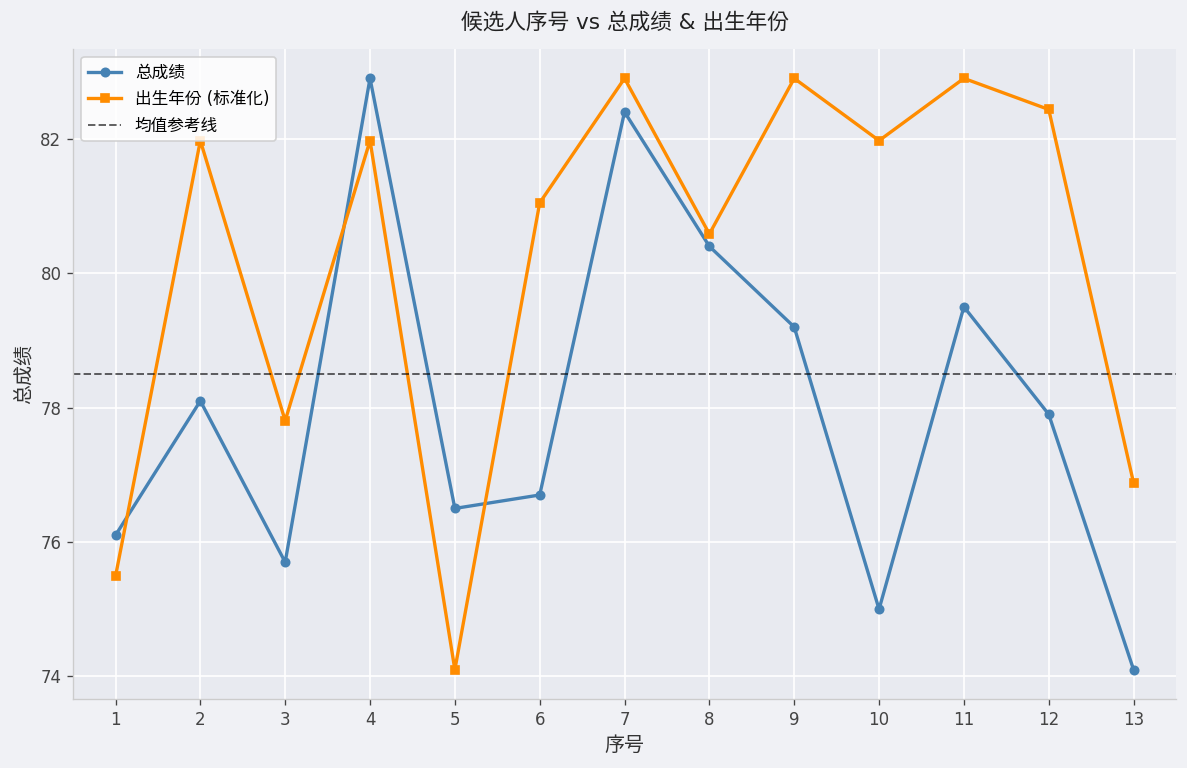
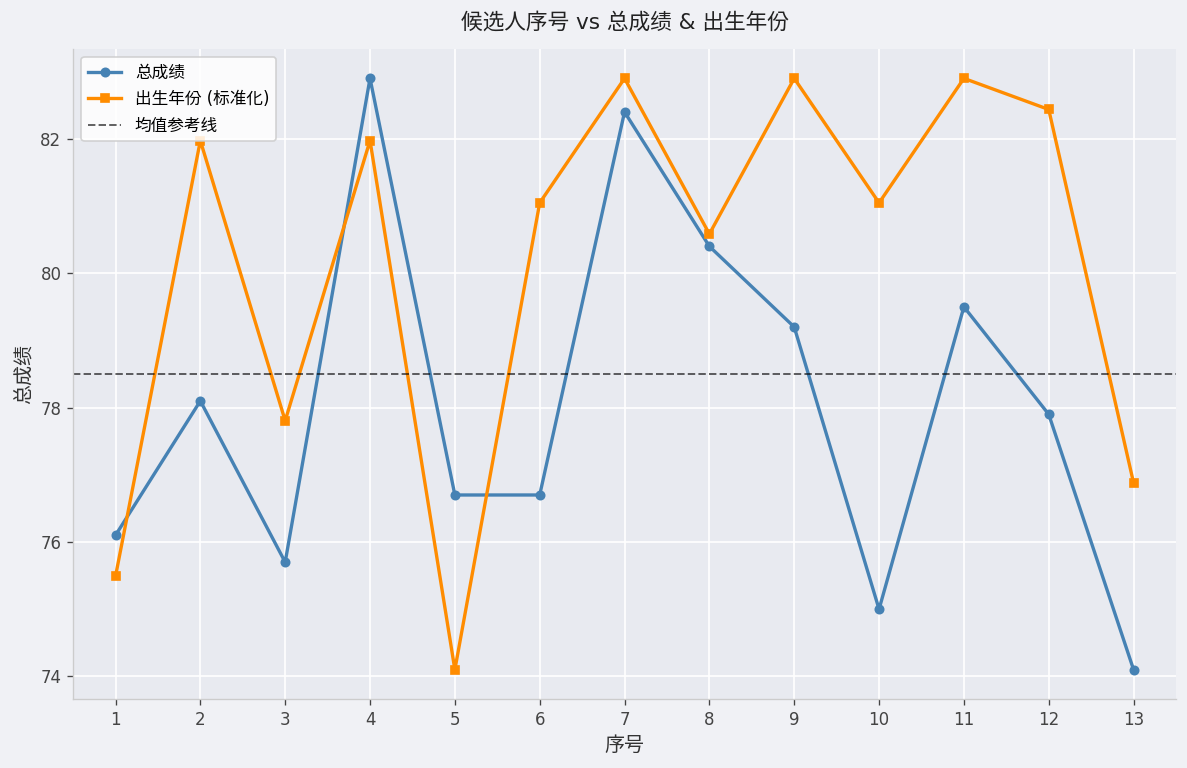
总成绩, 5: 76.5 -> 76.7
出生年份 (标准化), 10: 82.0 -> 81.0
